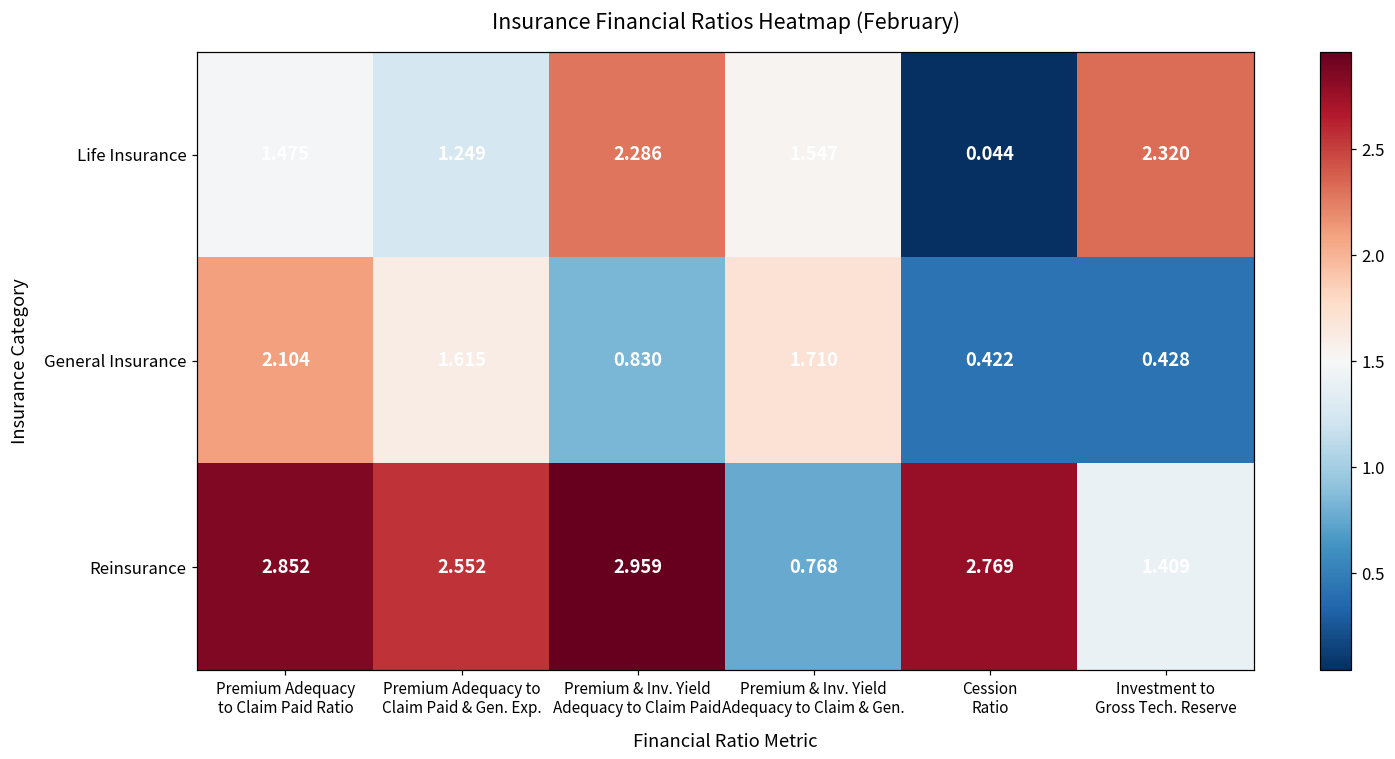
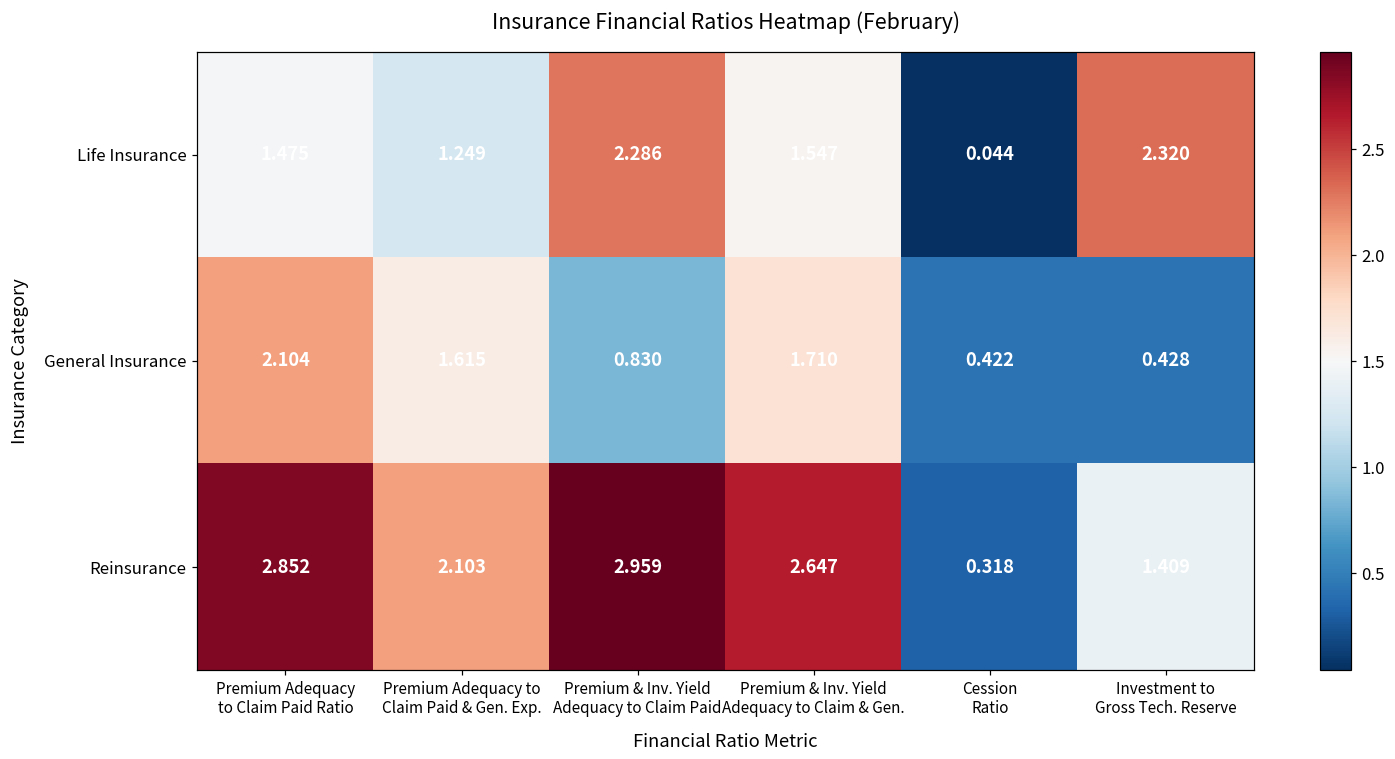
Reinsurance, Premium Adequacy to Claim Paid & Gen. Exp.: 2.552 -> 2.103
Reinsurance, Premium & Inv. Yield Adequacy to Claim & Gen.: 0.768 -> 2.647
Reinsurance, Cession Ratio: 2.769 -> 0.318
